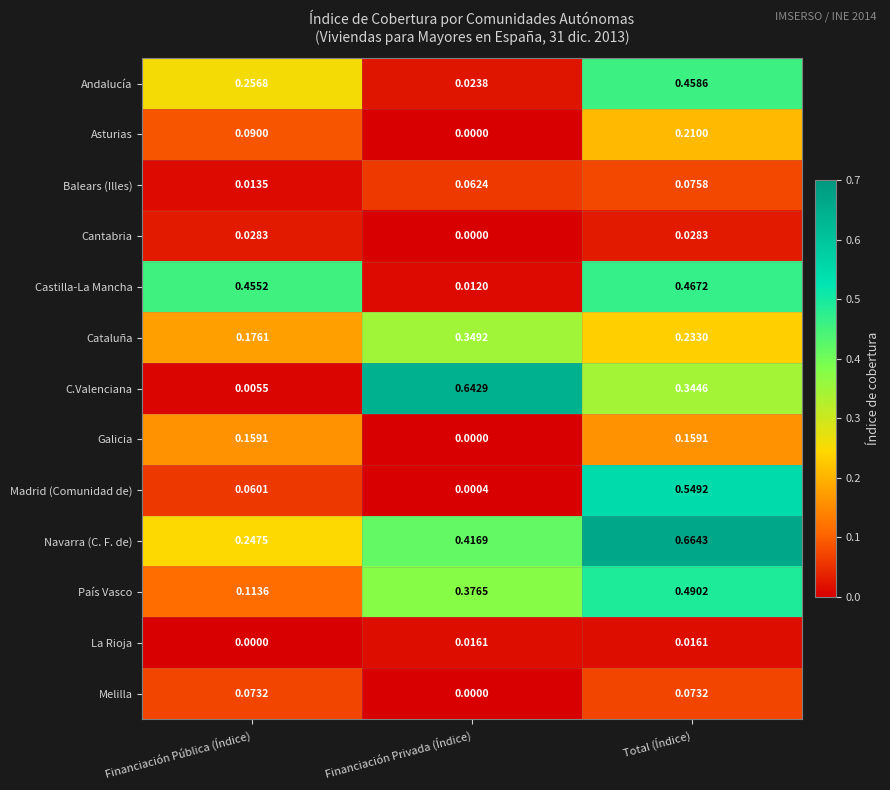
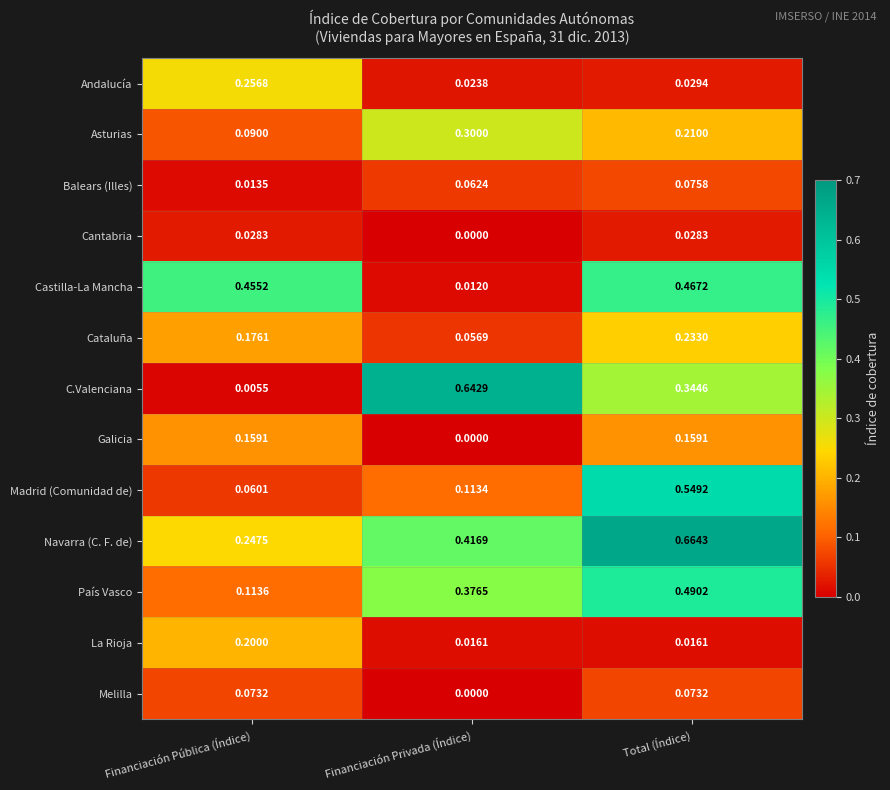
Andalucía, Total (Índice): 0.4586 -> 0.0294
Asturias, Financiación Privada (Índice): 0.0000 -> 0.3000
Cataluña, Financiación Privada (Índice): 0.3492 -> 0.0569
Madrid (Comunidad de), Financiación Privada (Índice): 0.0004 -> 0.1134
La Rioja, Financiación Pública (Índice): 0.0000 -> 0.2000
